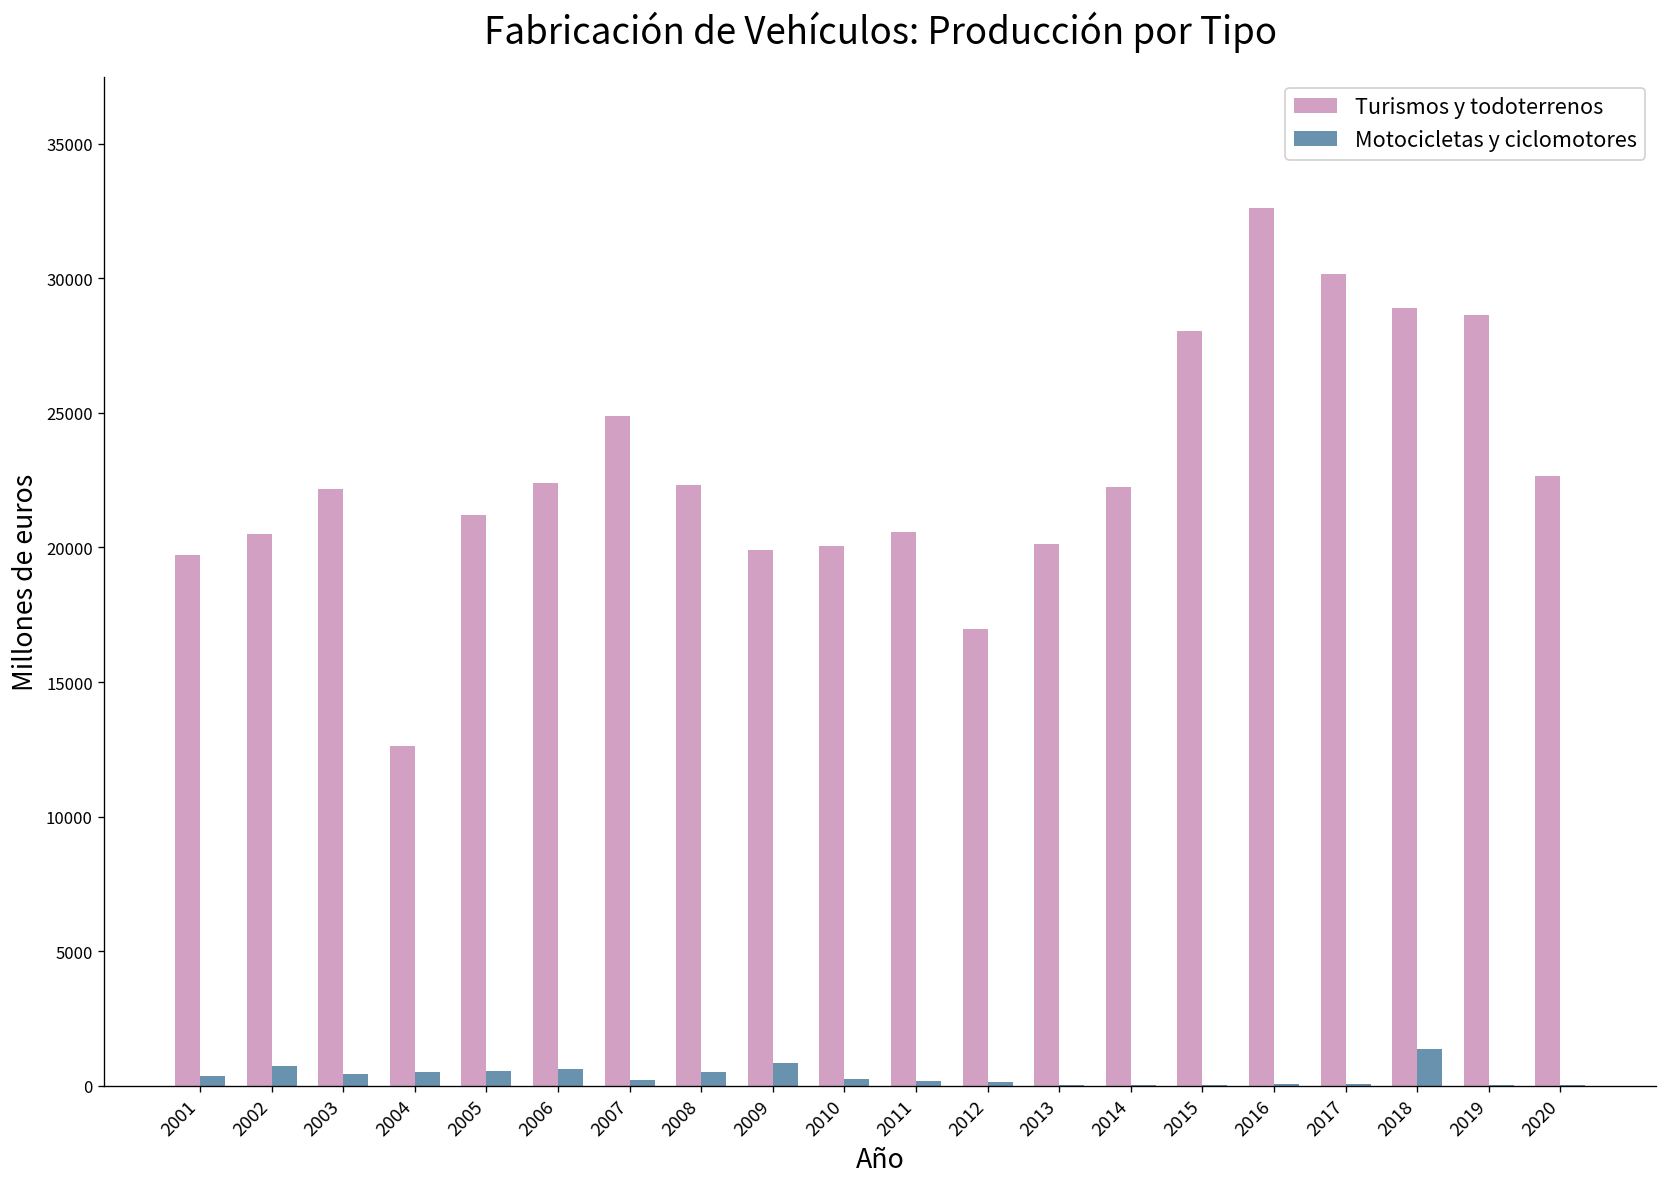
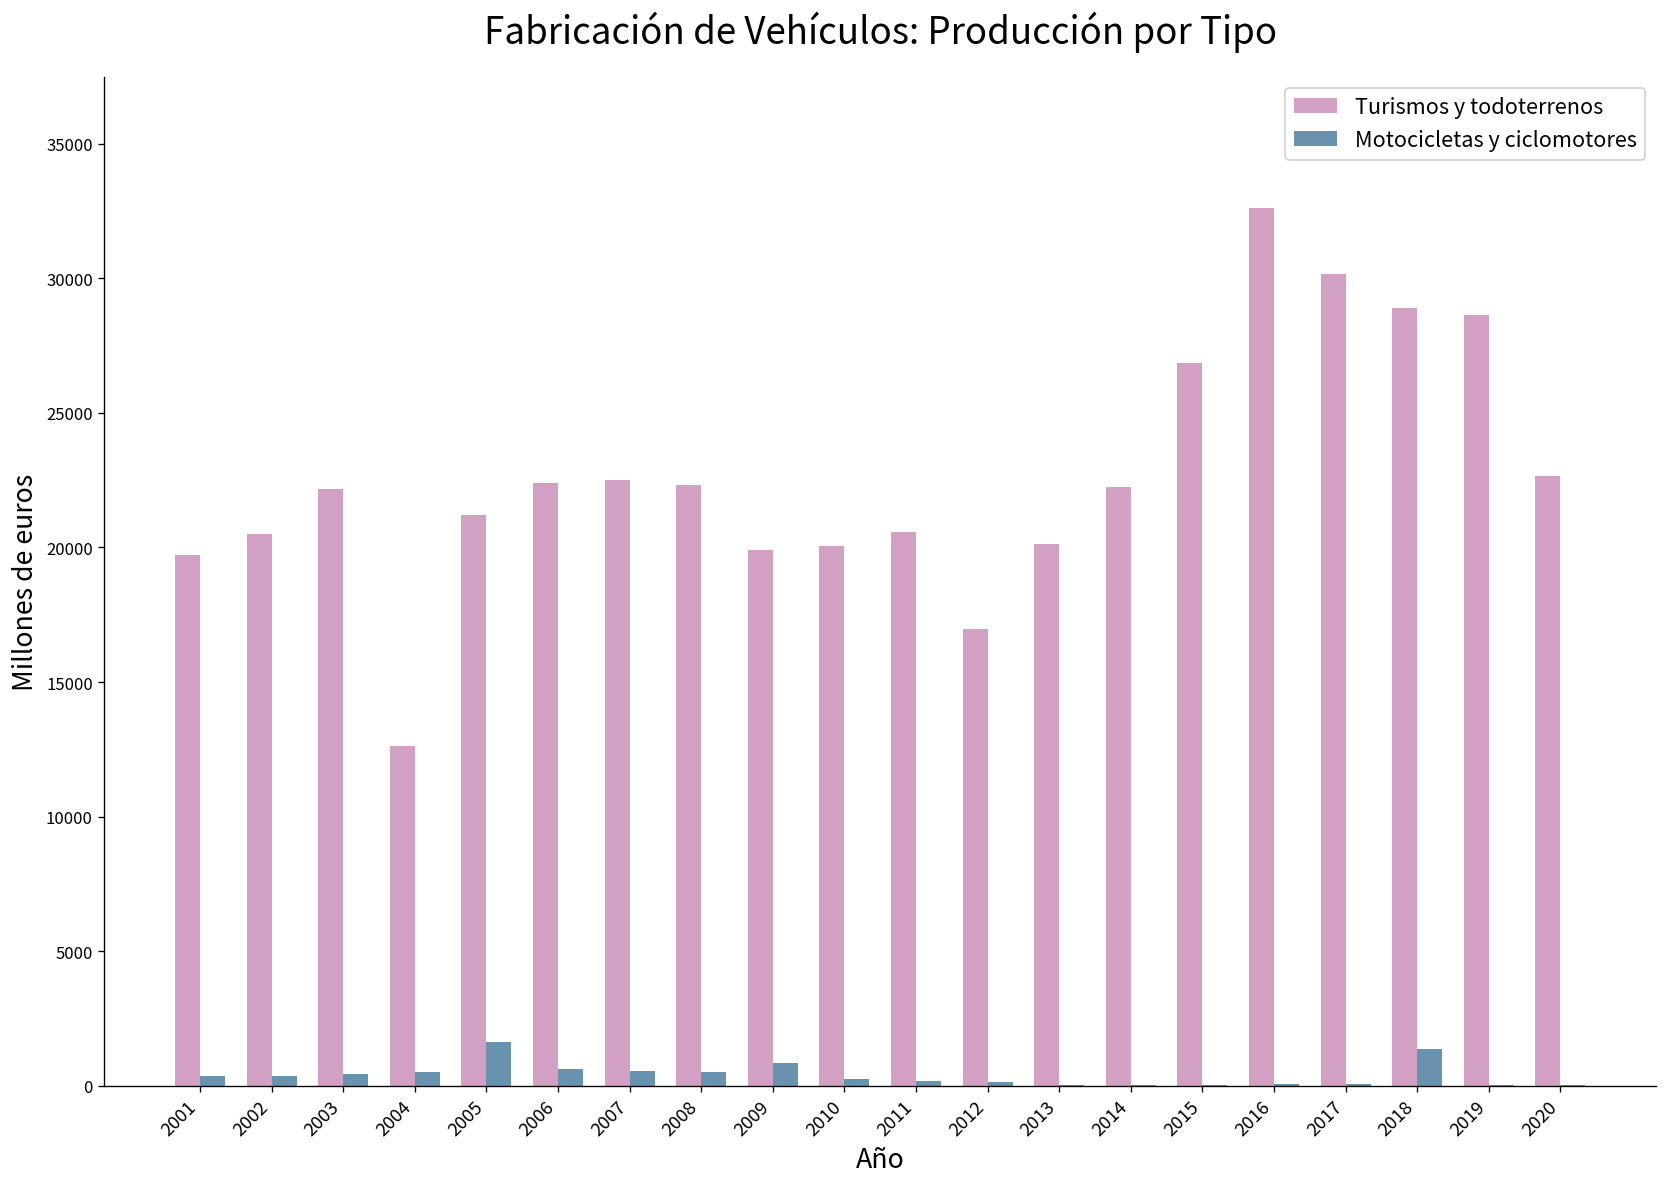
Motocicletas y ciclomotores, 2002: 700 -> 400
Motocicletas y ciclomotores, 2005: 500 -> 1600
Turismos y todoterrenos, 2007: 24900 -> 22500
Motocicletas y ciclomotores, 2007: 200 -> 600
Turismos y todoterrenos, 2015: 28000 -> 26900
